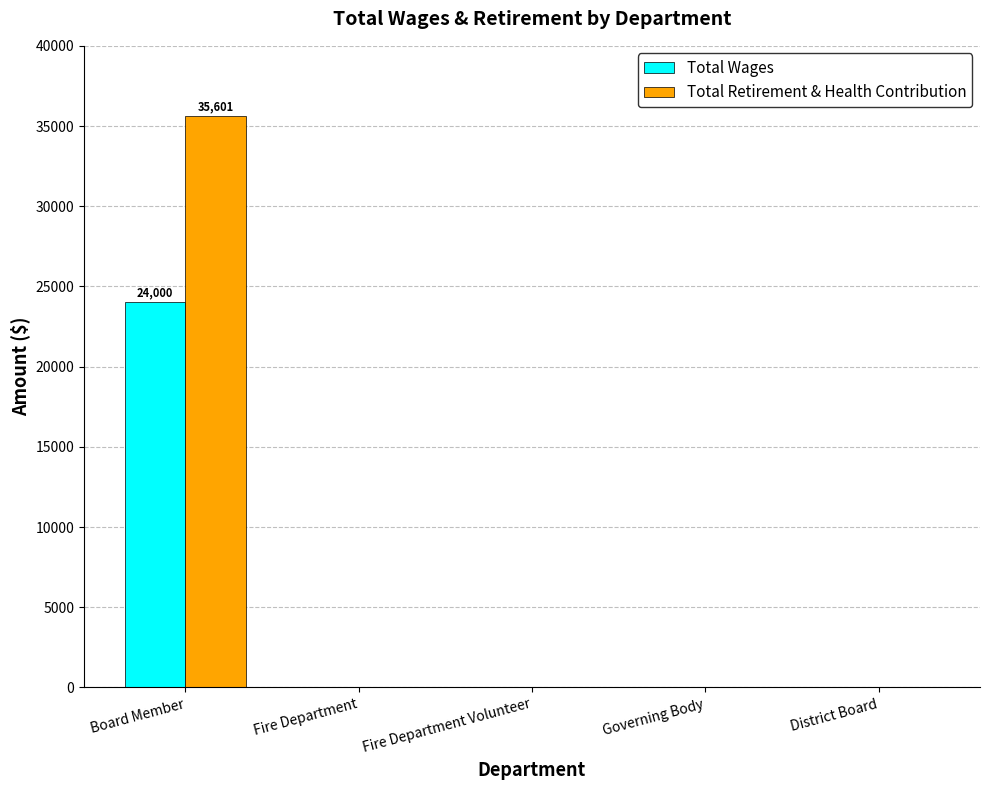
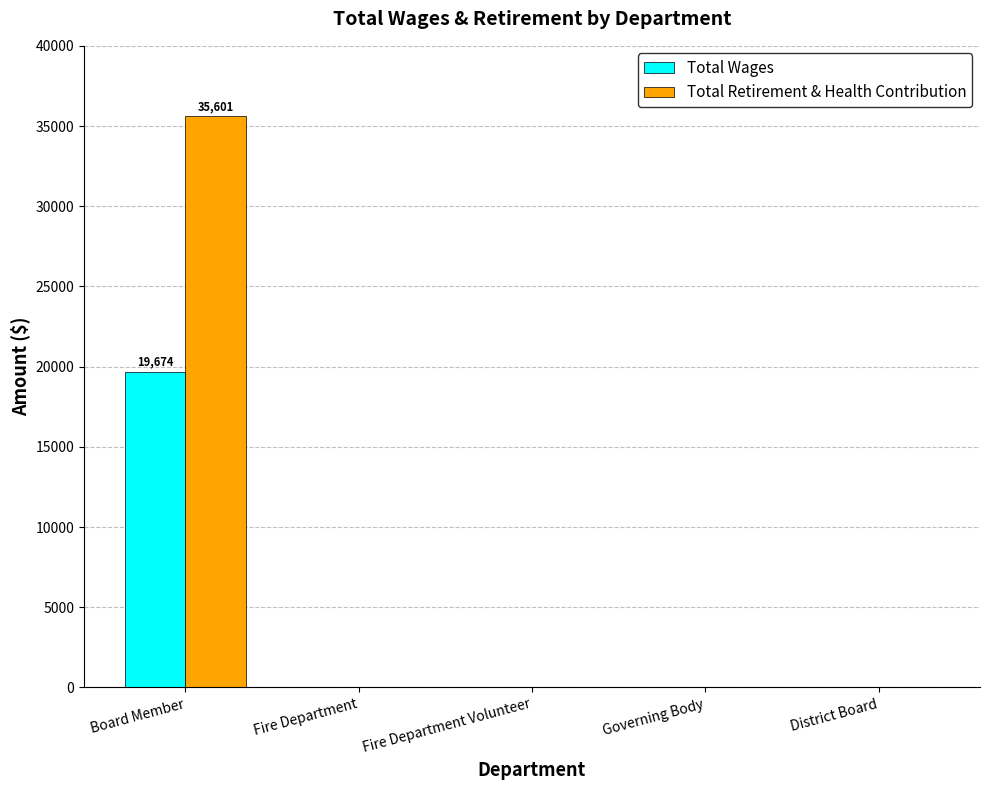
Total Wages, Board Member: 24,000 -> 19,674
